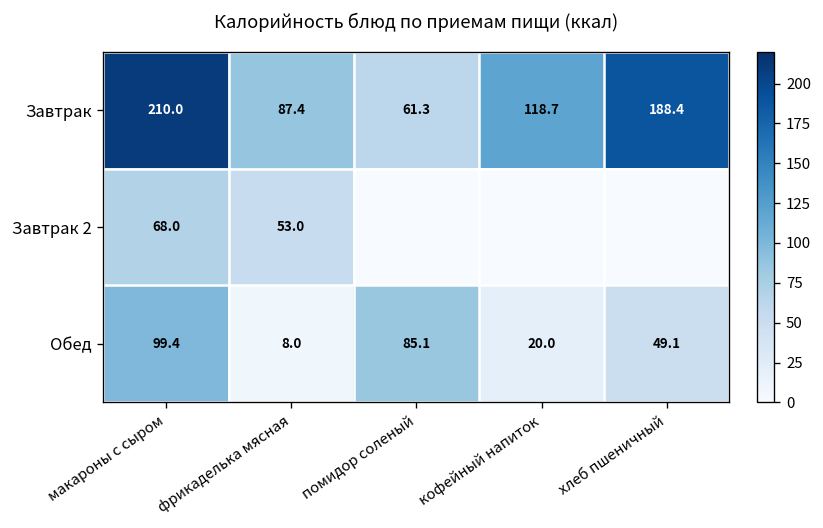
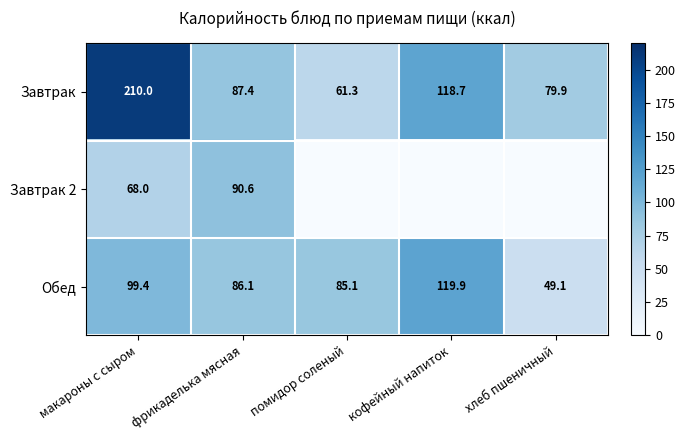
Завтрак, хлеб пшеничный: 188.4 -> 79.9
Завтрак 2, фрикаделька мясная: 53.0 -> 90.6
Обед, фрикаделька мясная: 8.0 -> 86.1
Обед, кофейный напиток: 20.0 -> 119.9
